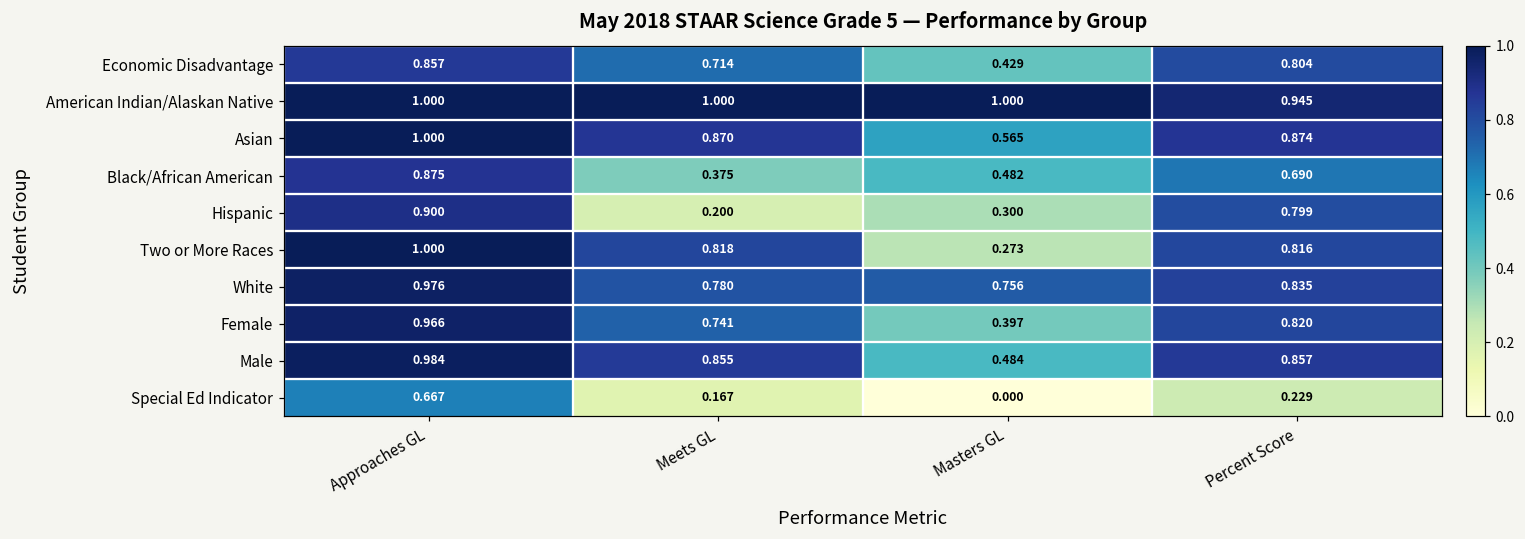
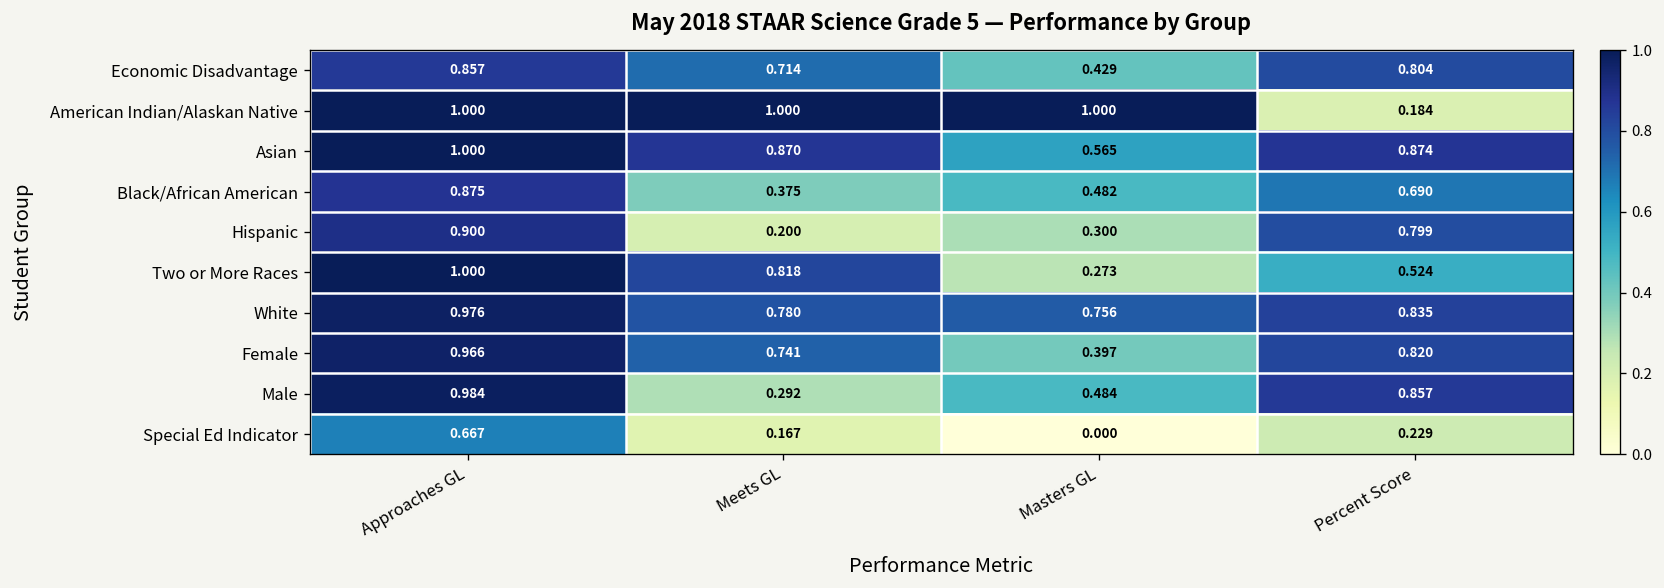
American Indian/Alaskan Native, Percent Score: 0.945 -> 0.184
Two or More Races, Percent Score: 0.816 -> 0.524
Male, Meets GL: 0.855 -> 0.292
